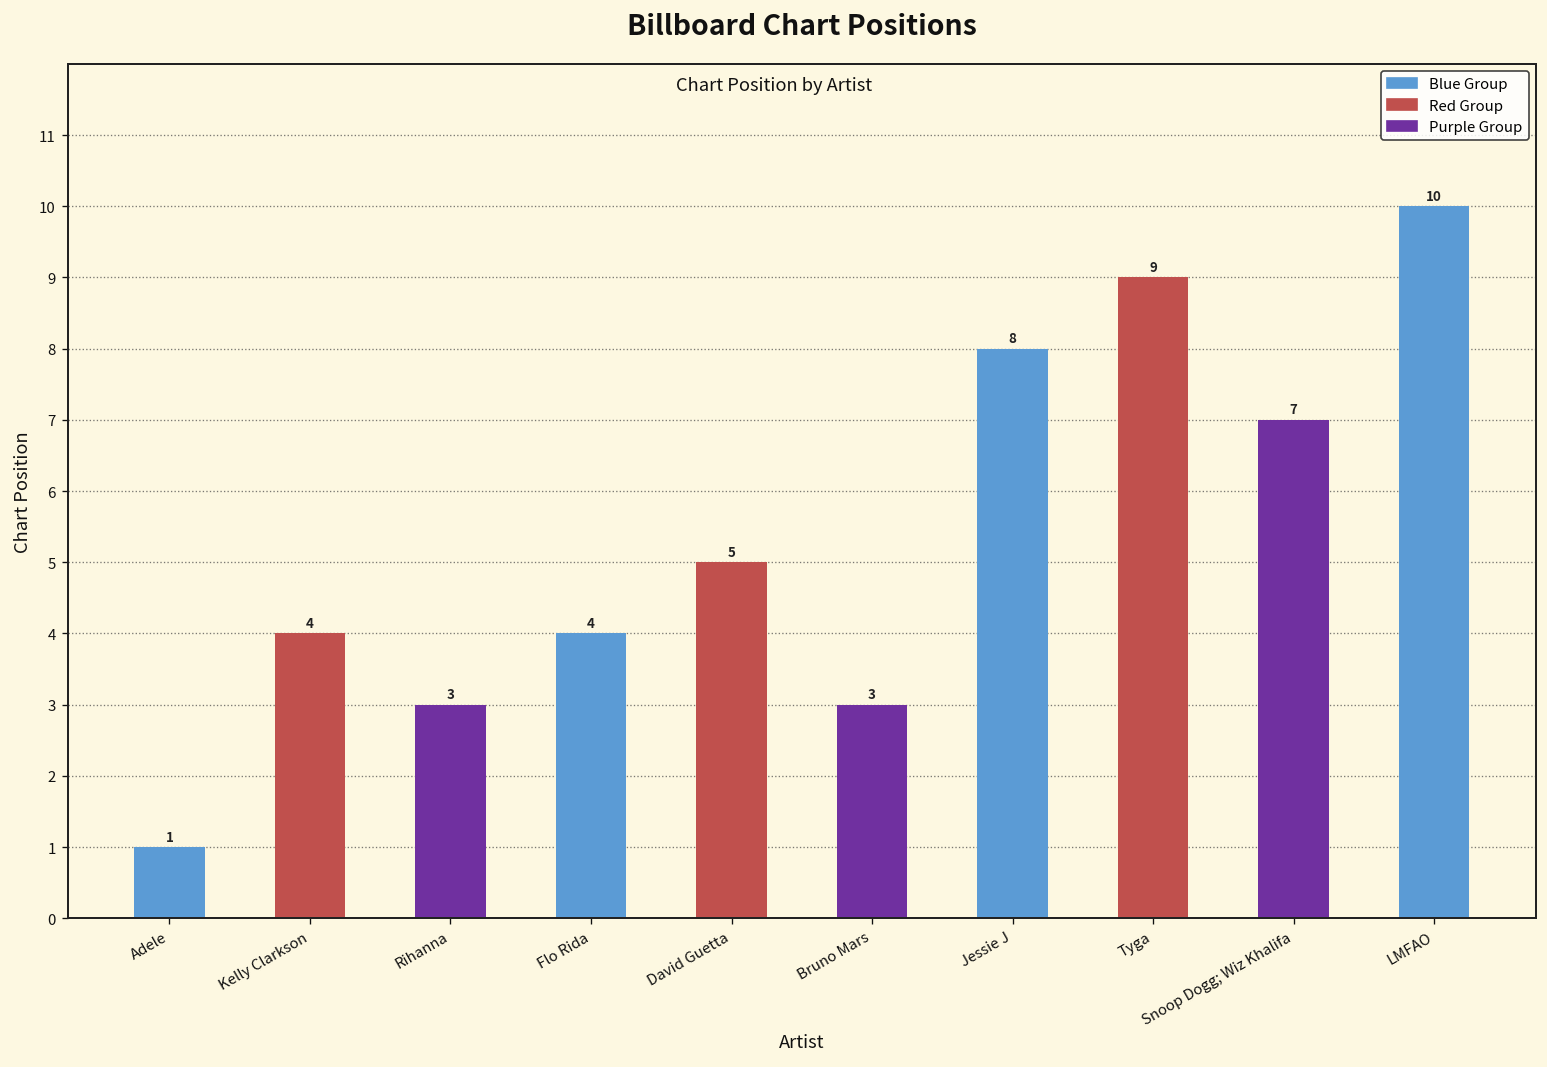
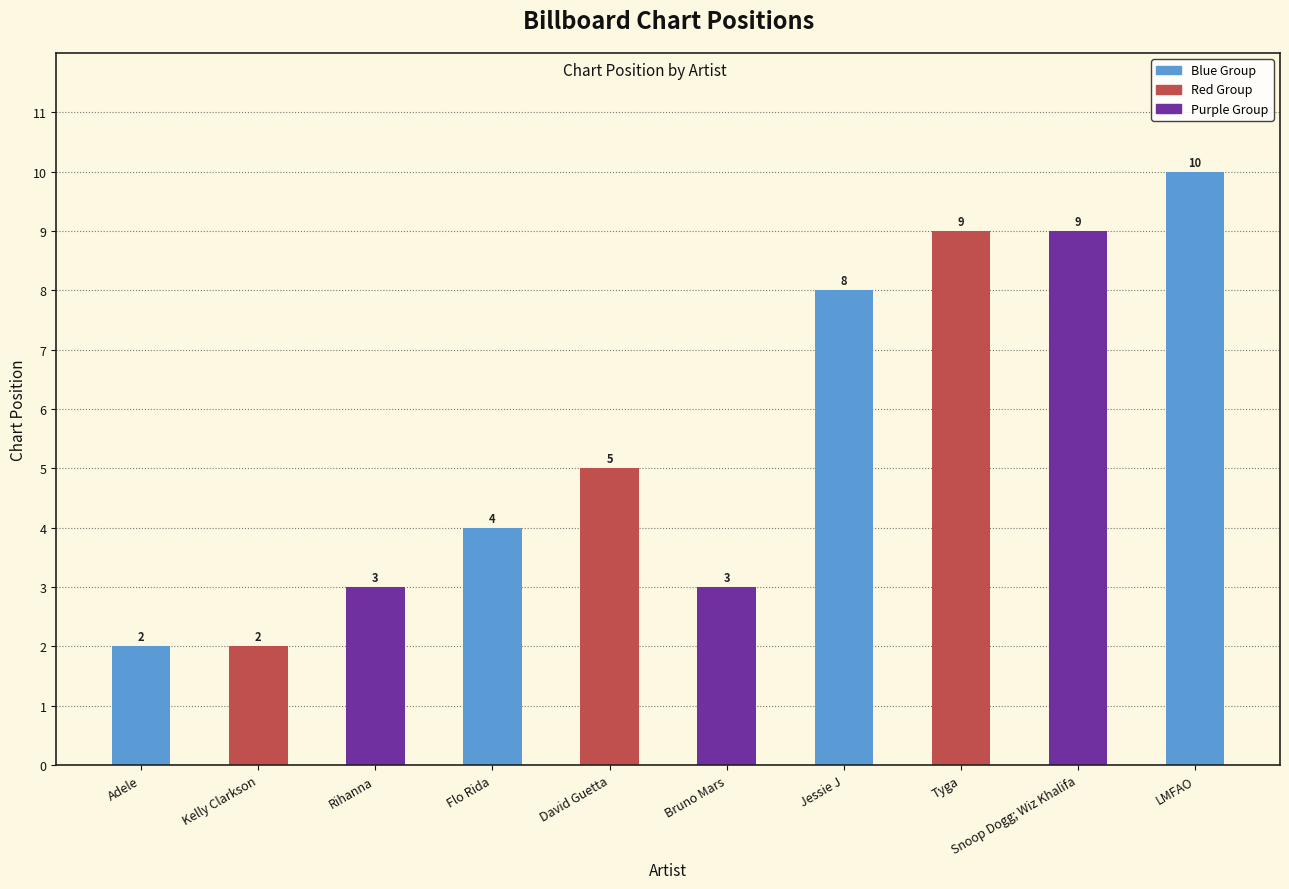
Adele: 1 -> 2
Kelly Clarkson: 4 -> 2
Snoop Dogg; Wiz Khalifa: 7 -> 9
